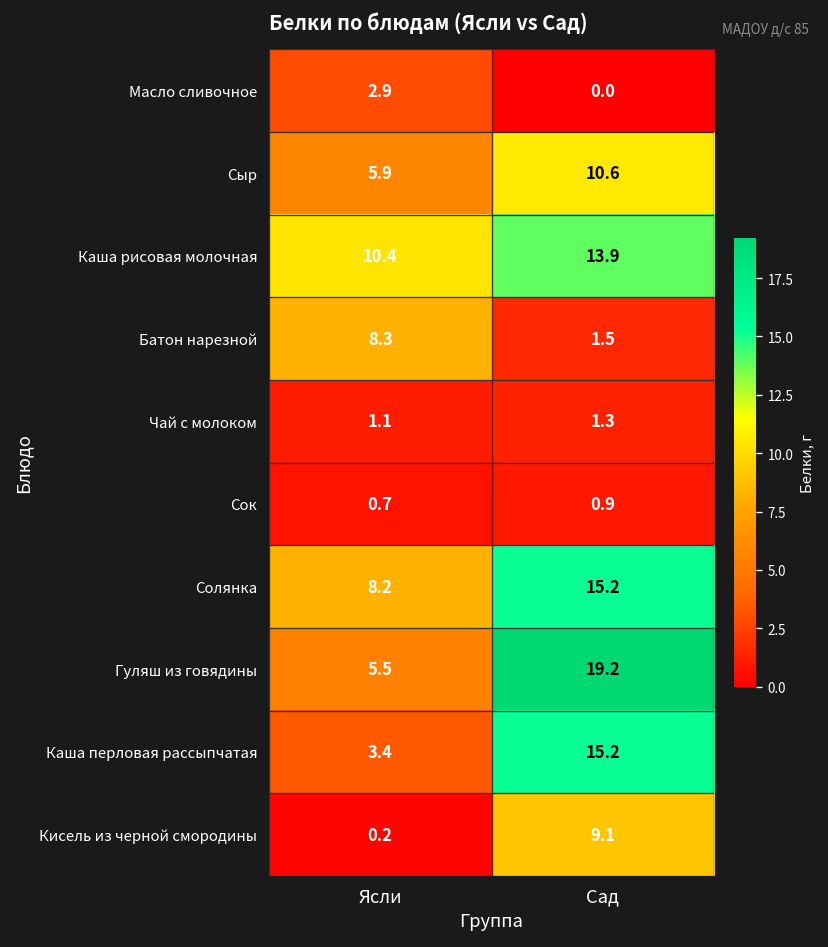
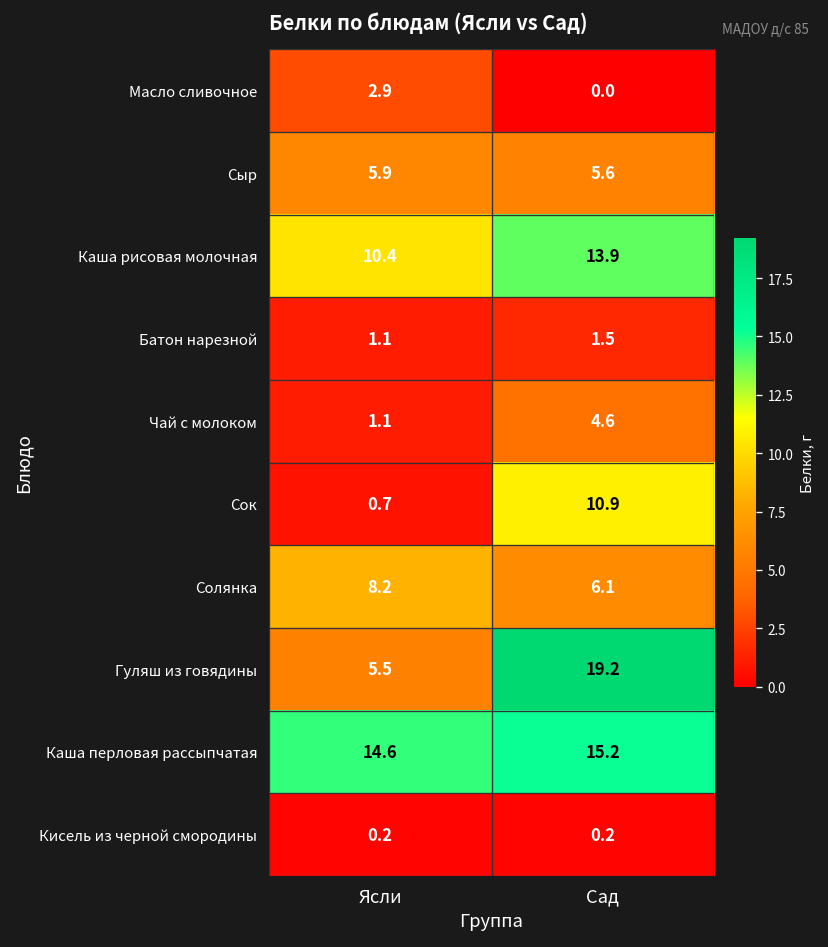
Сыр, Сад: 10.6 -> 5.6
Батон нарезной, Ясли: 8.3 -> 1.1
Чай с молоком, Сад: 1.3 -> 4.6
Сок, Сад: 0.9 -> 10.9
Солянка, Сад: 15.2 -> 6.1
Каша перловая рассыпчатая, Ясли: 3.4 -> 14.6
Кисель из черной смородины, Сад: 9.1 -> 0.2
